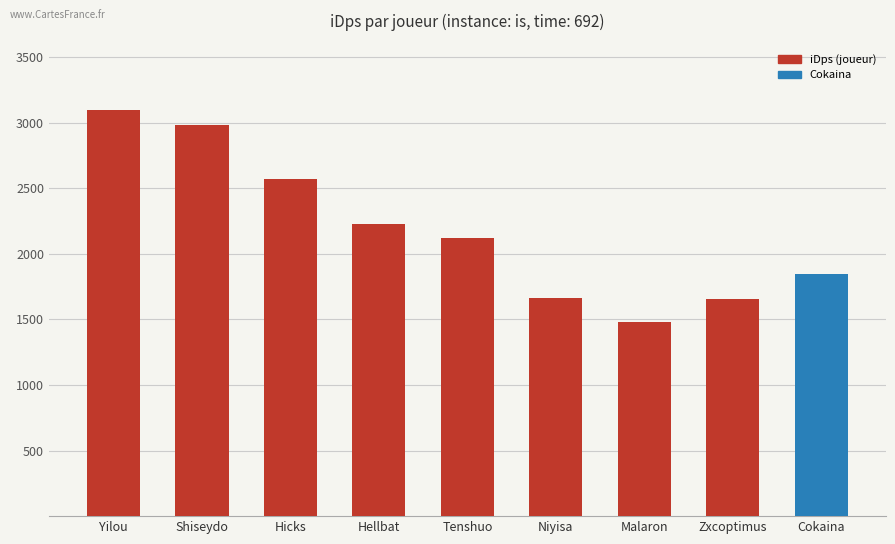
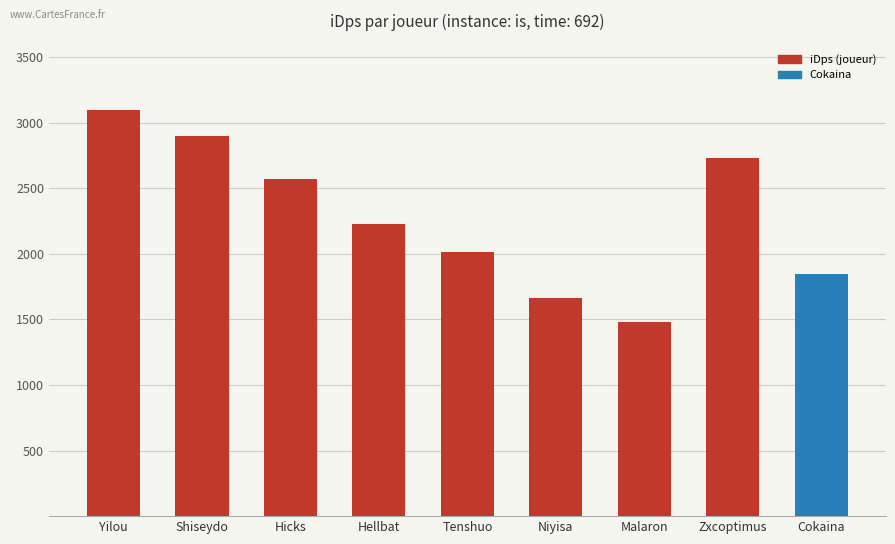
Shiseydo: 2980 -> 2900
Tenshuo: 2120 -> 2010
Zxcoptimus: 1660 -> 2730
